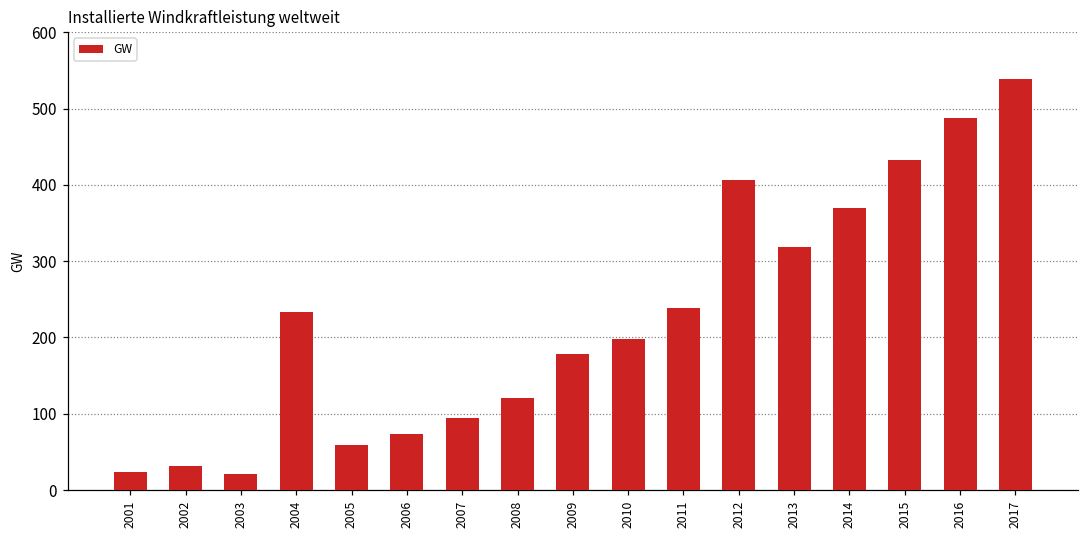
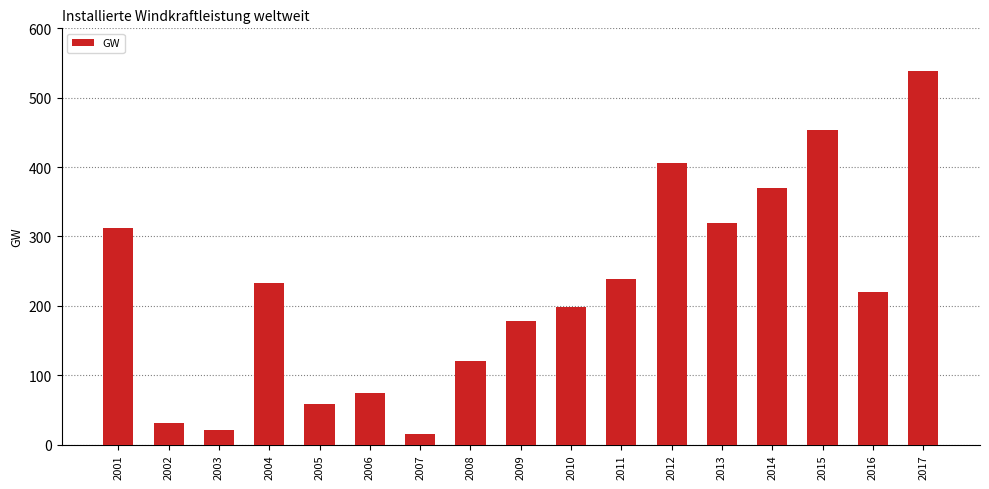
2001: 20 -> 310
2007: 90 -> 20
2015: 430 -> 450
2016: 490 -> 220
